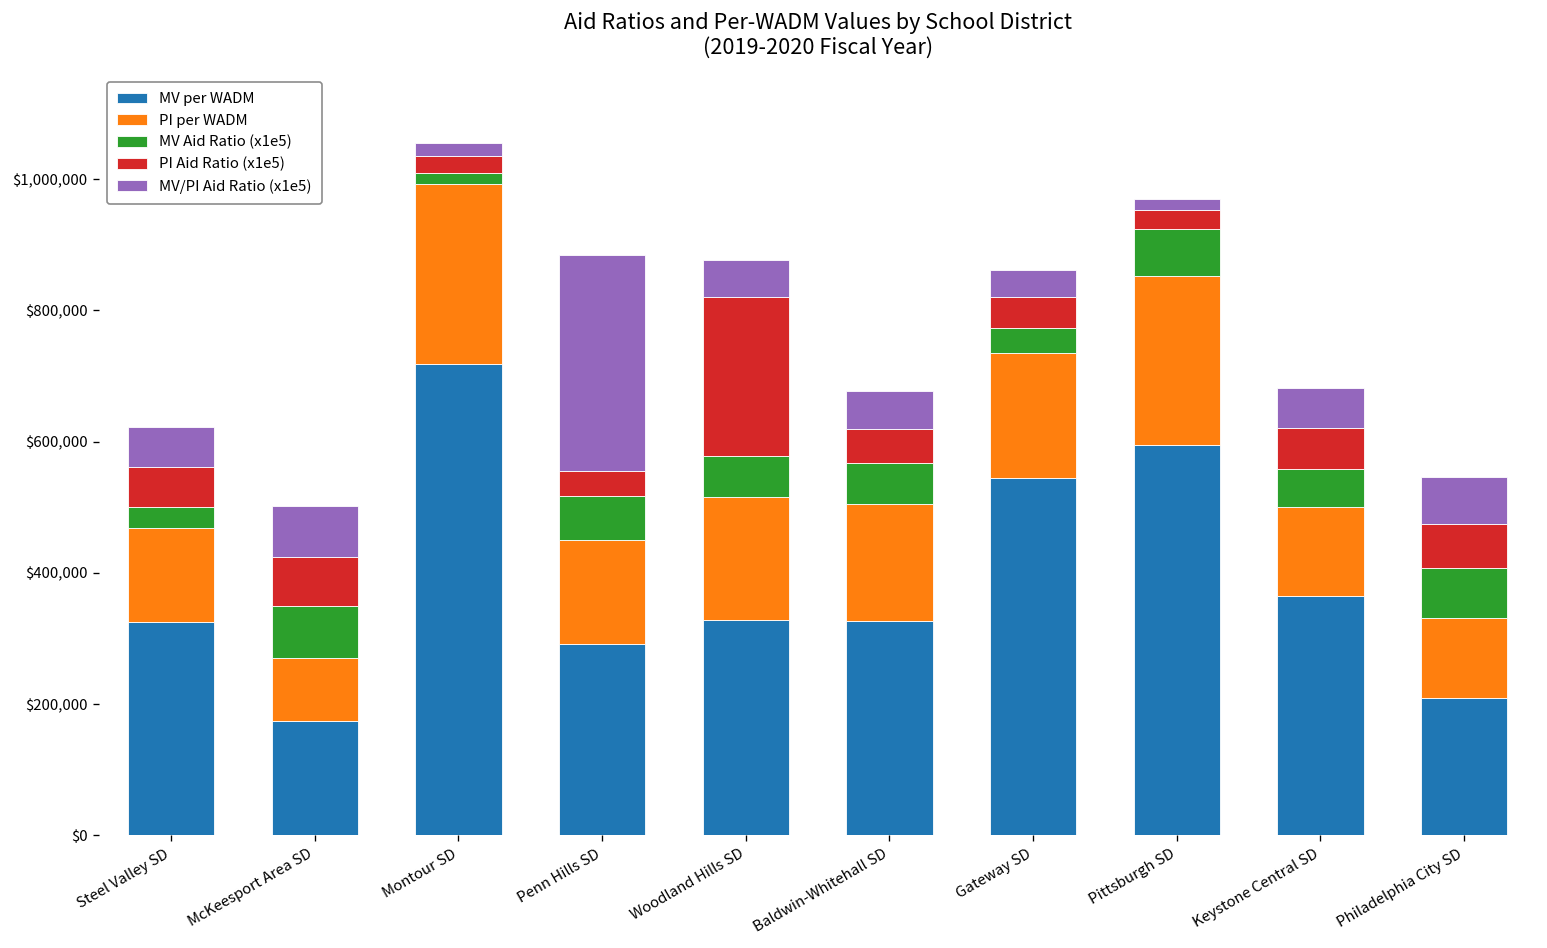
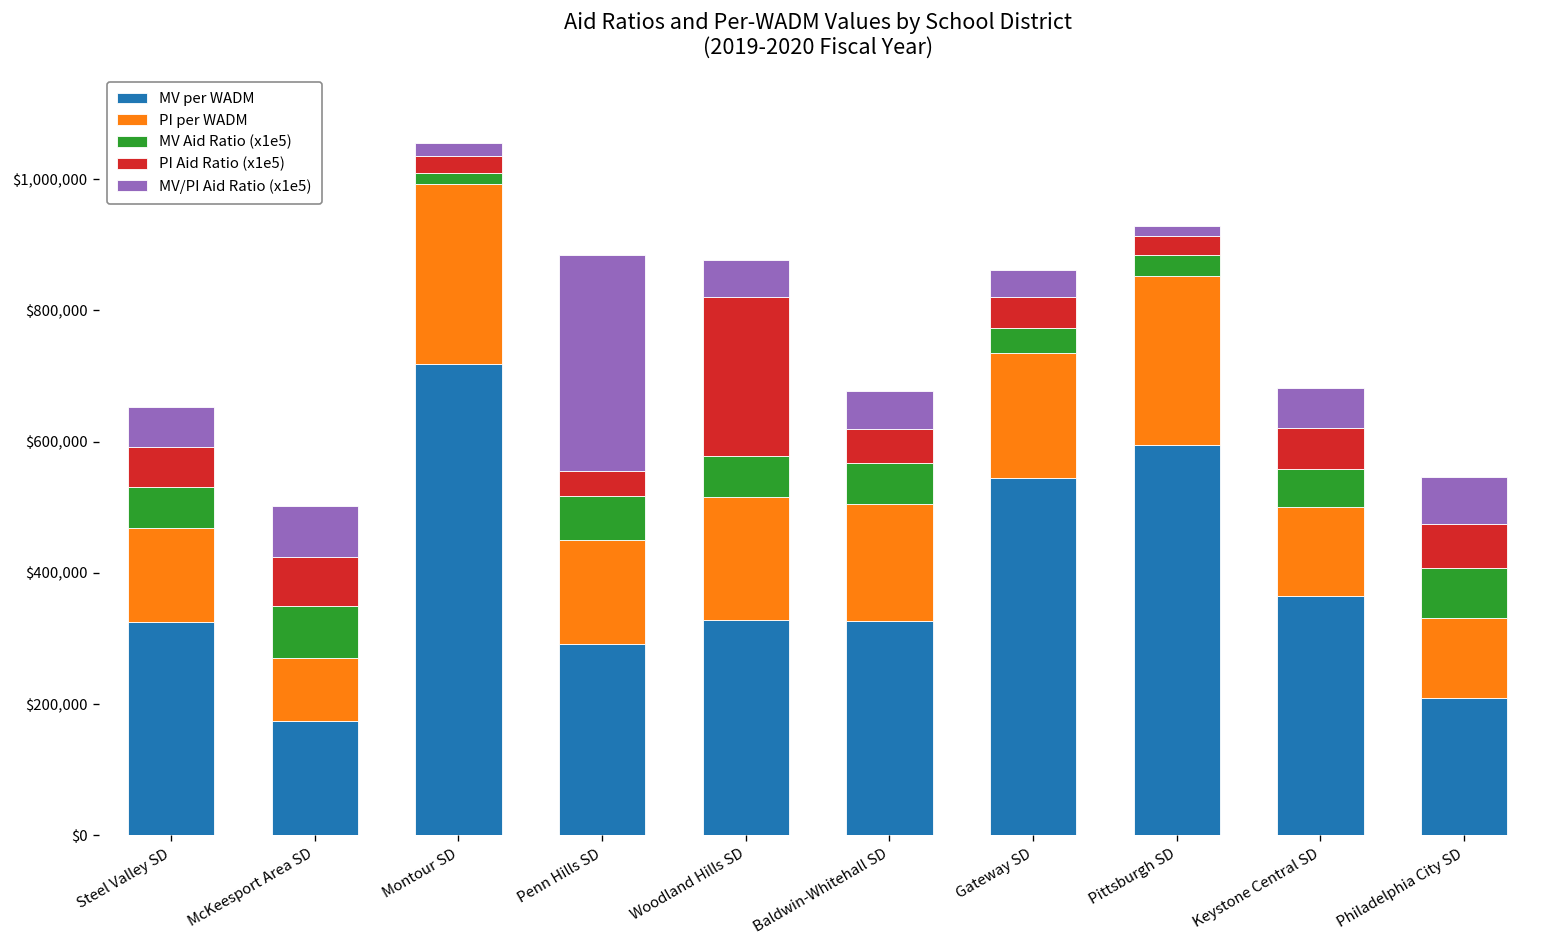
MV Aid Ratio (x1e5), Steel Valley SD: $30,000 -> $60,000
MV Aid Ratio (x1e5), Pittsburgh SD: $70,000 -> $30,000
